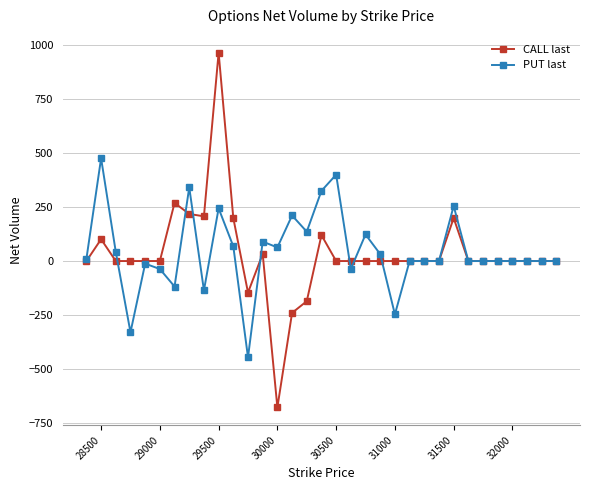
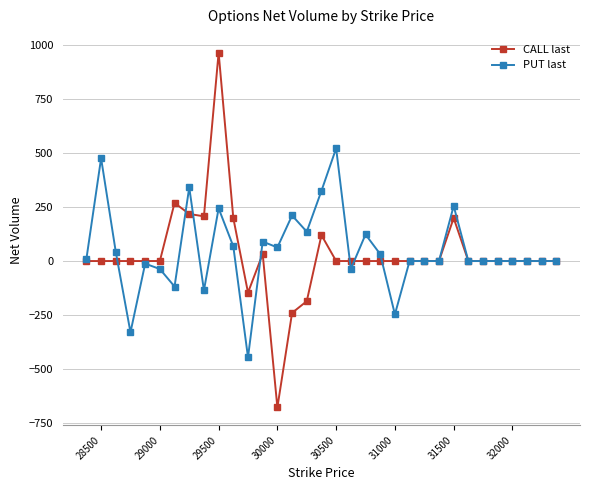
CALL last, 28500: 100 -> 0
PUT last, 30500: 400 -> 520
